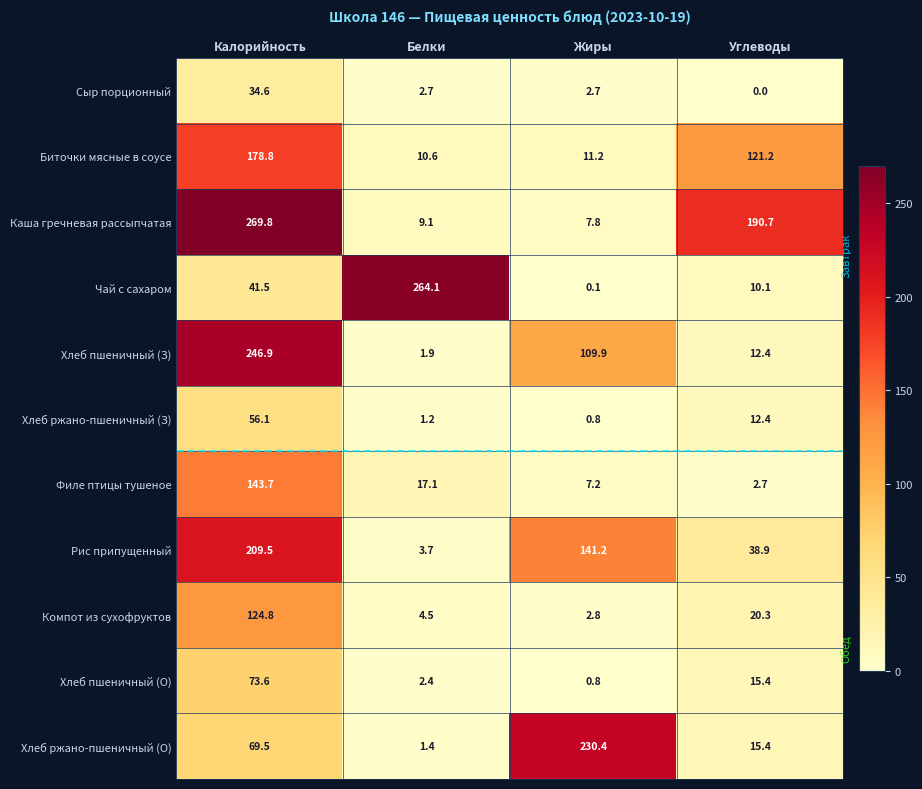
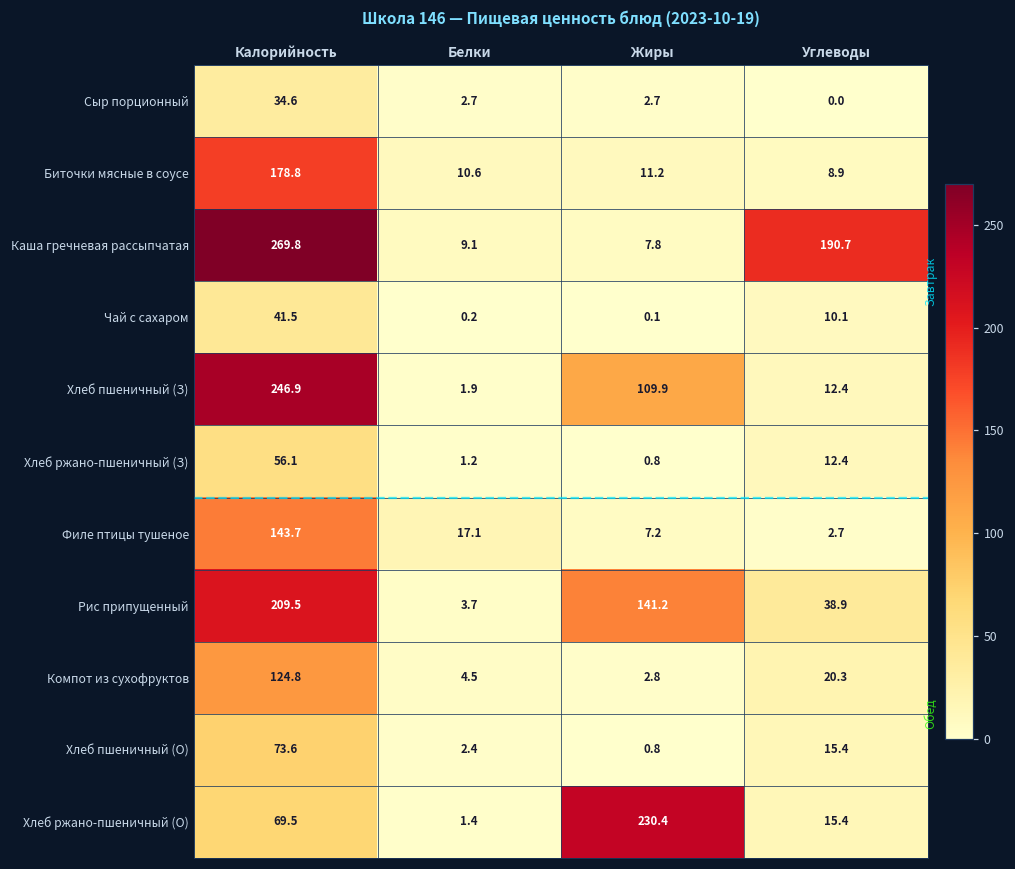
Биточки мясные в соусе, Углеводы: 121.2 -> 8.9
Чай с сахаром, Белки: 264.1 -> 0.2
